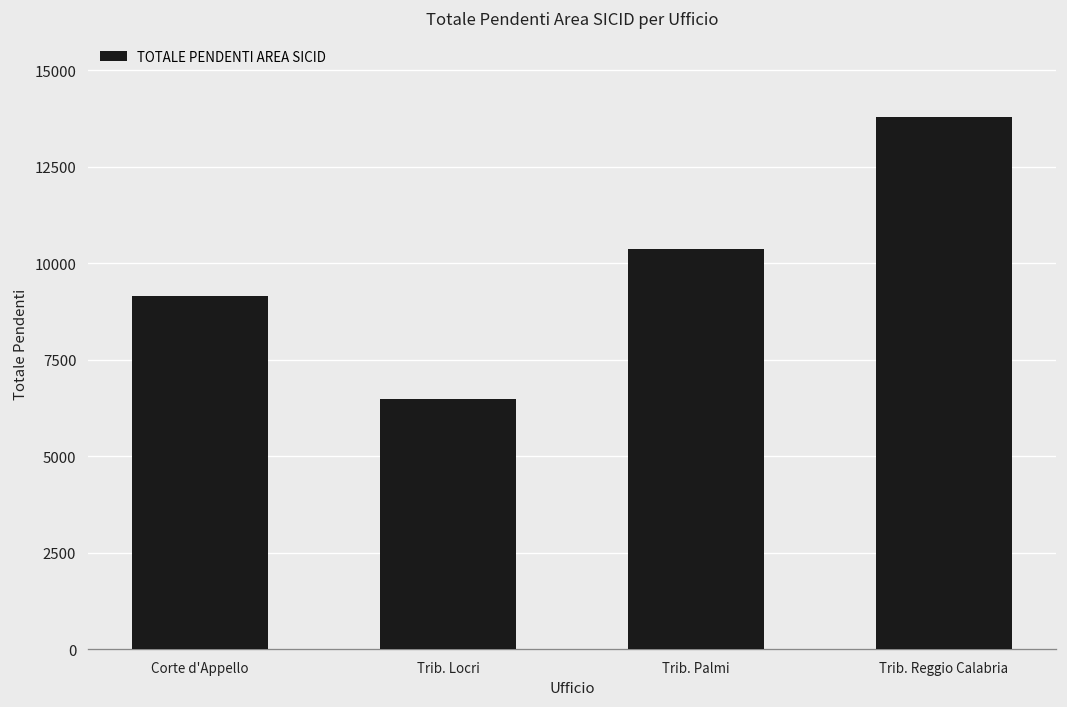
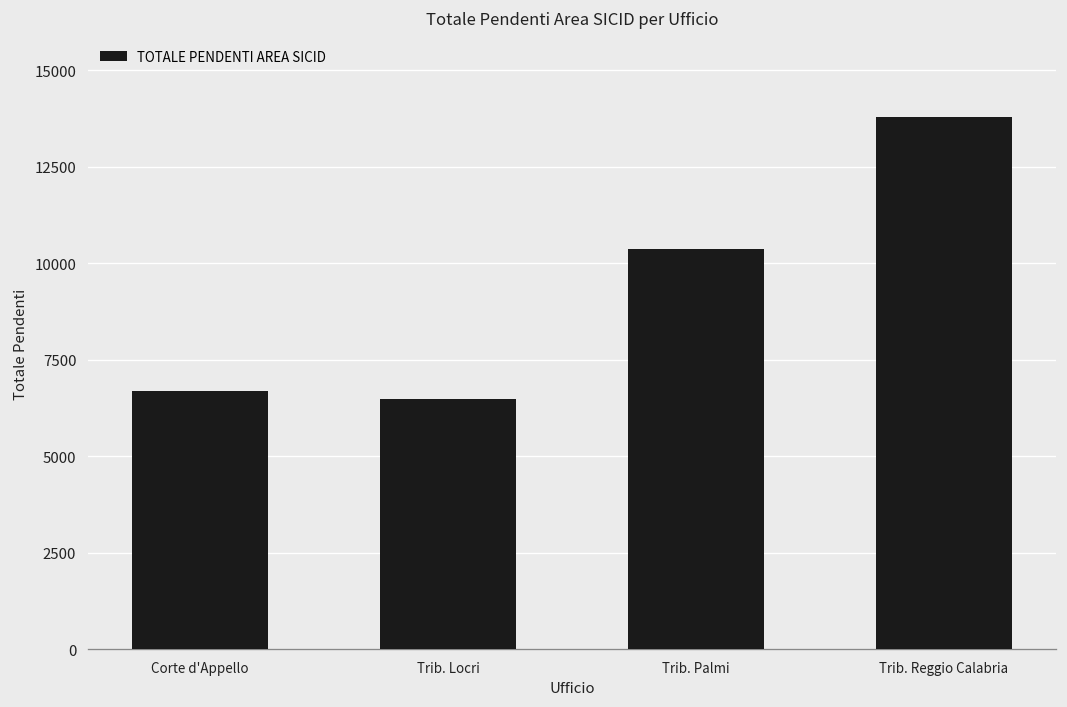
Corte d'Appello: 9100 -> 6700
